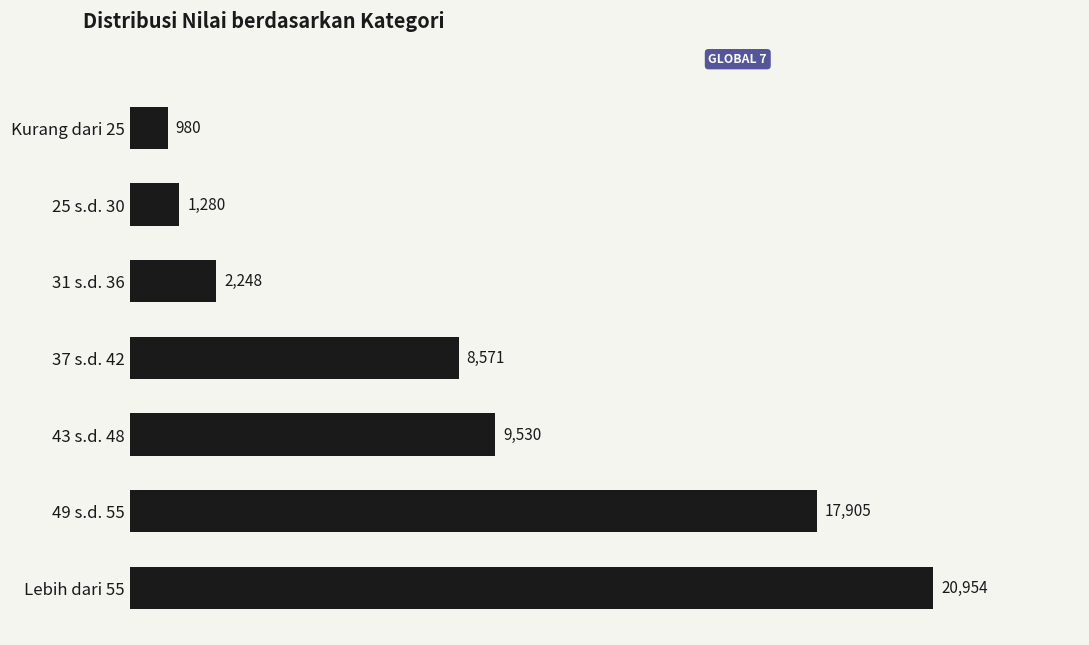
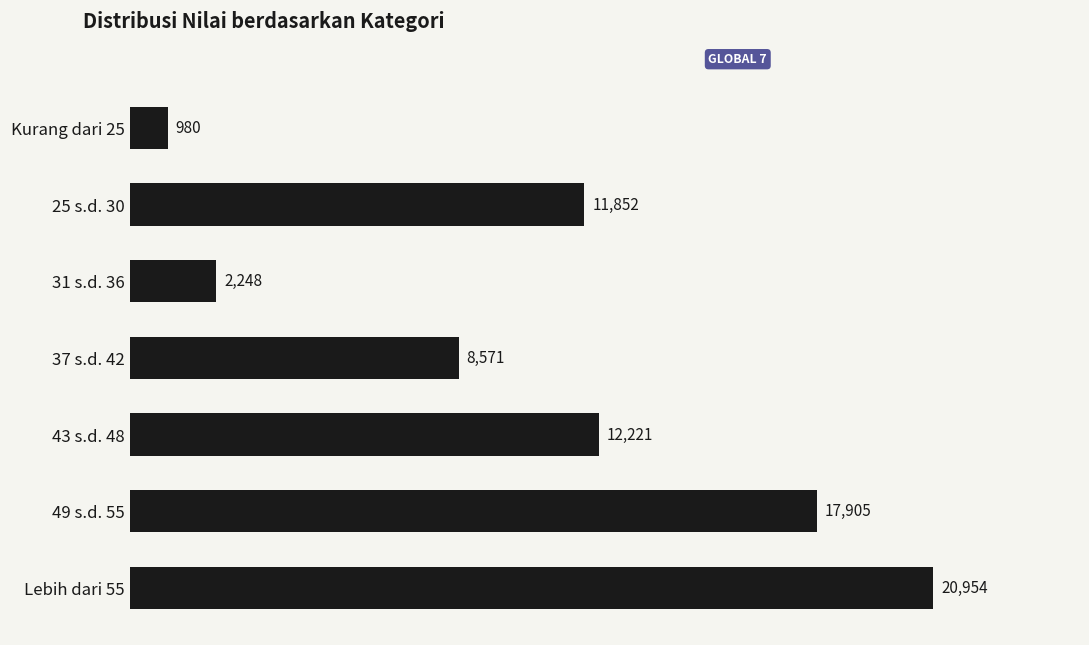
25 s.d. 30: 1,280 -> 11,852
43 s.d. 48: 9,530 -> 12,221
